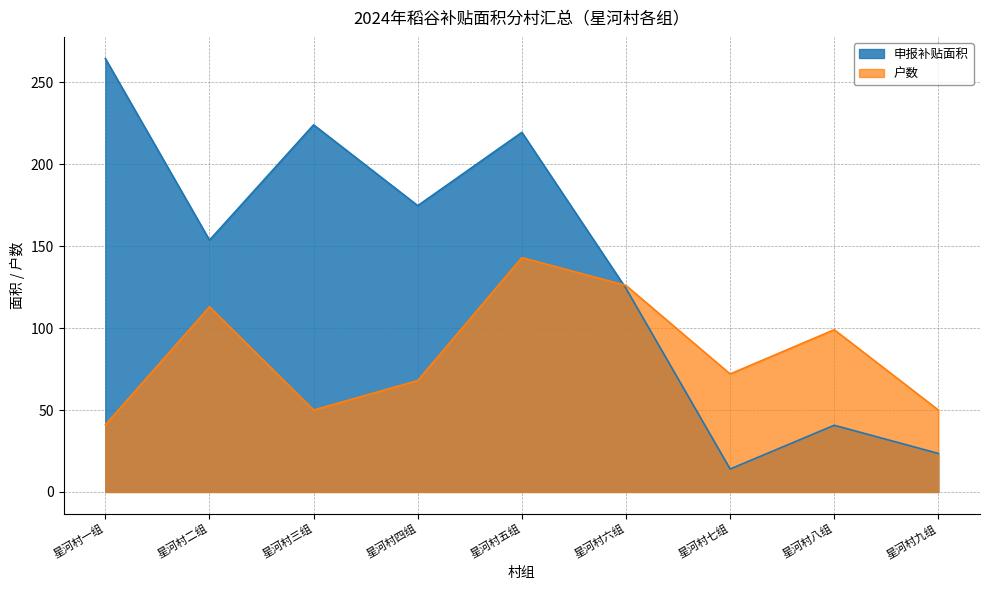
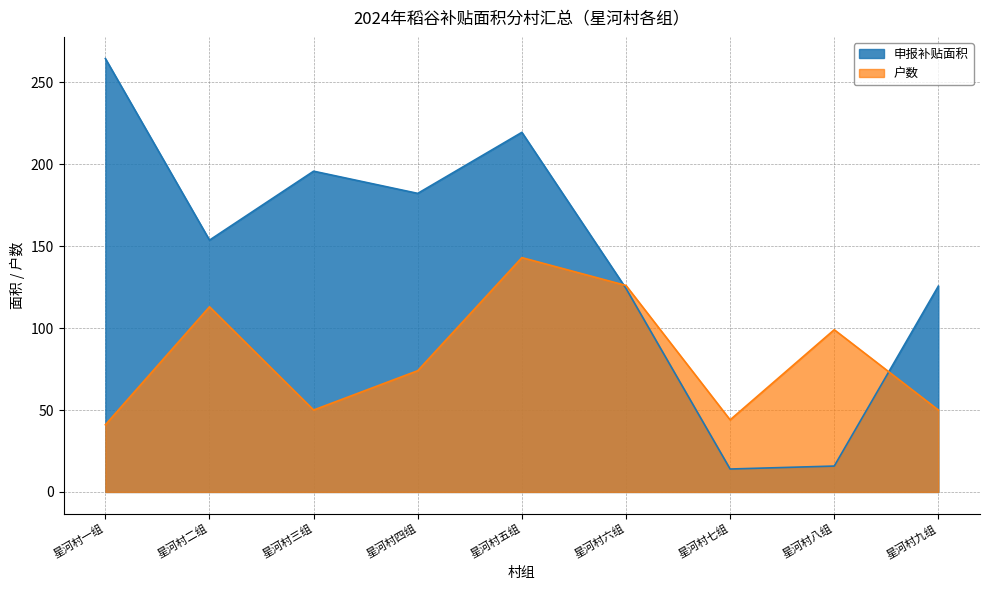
申报补贴面积, 星河村三组: 224 -> 196
申报补贴面积, 星河村四组: 175 -> 182
户数, 星河村四组: 68 -> 74
户数, 星河村七组: 72 -> 44
申报补贴面积, 星河村八组: 41 -> 16
申报补贴面积, 星河村九组: 24 -> 126
